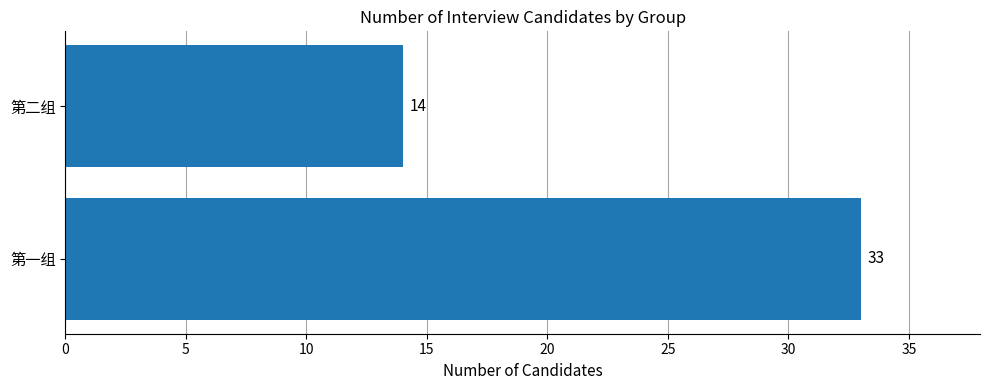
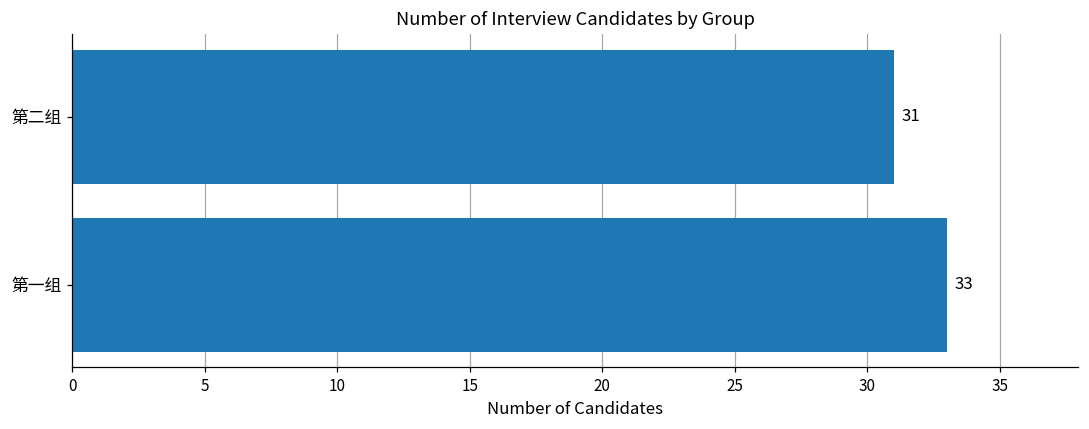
第二组: 14 -> 31
